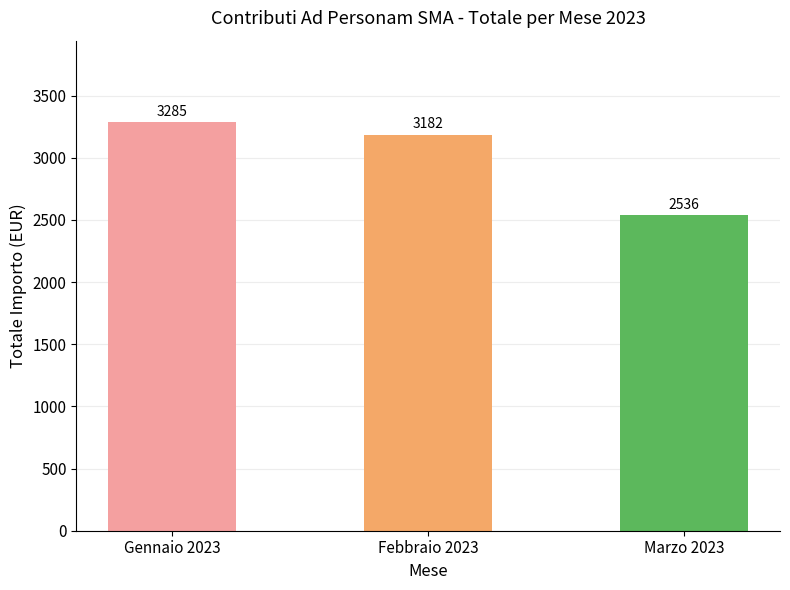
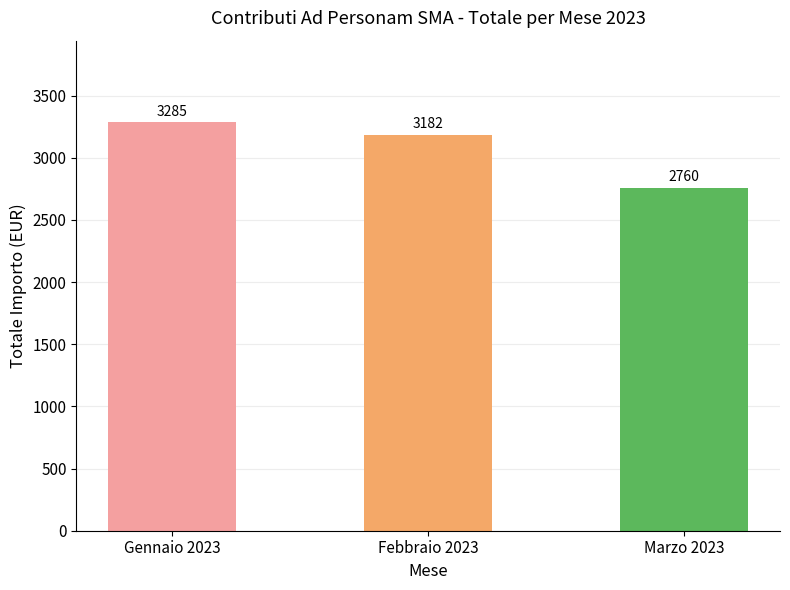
Marzo 2023: 2536 -> 2760
